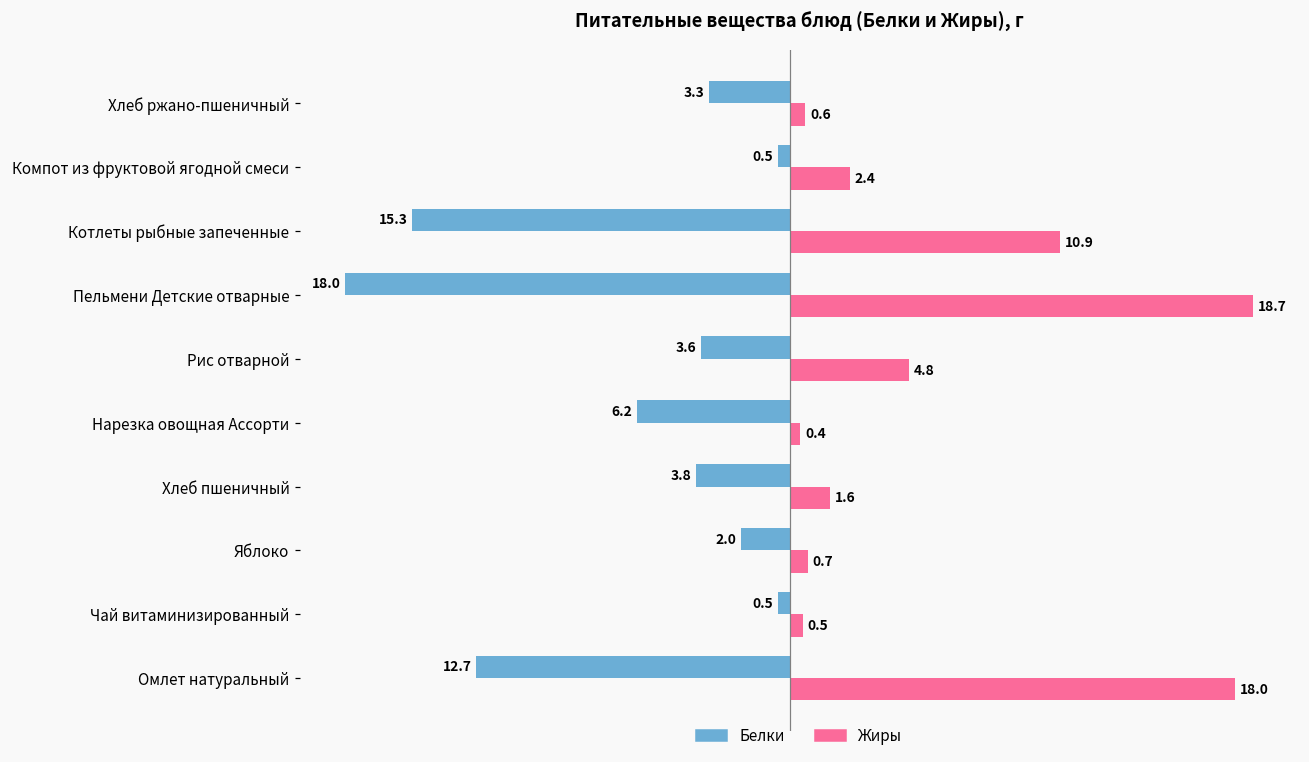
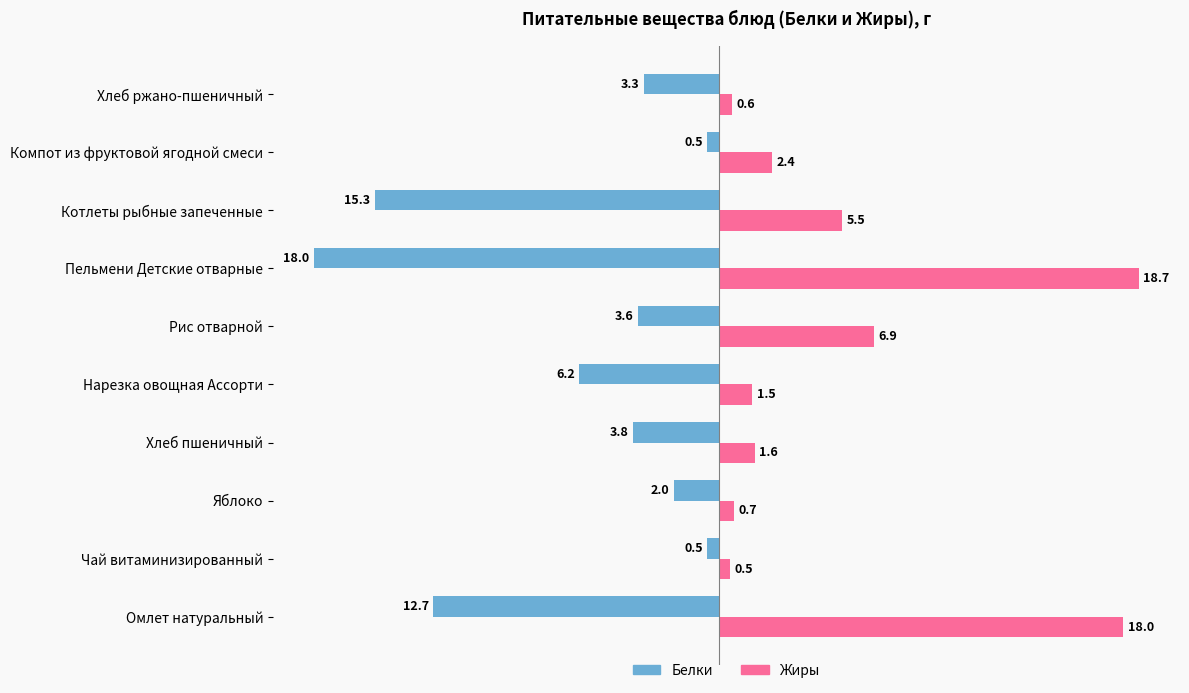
Жиры, Котлеты рыбные запеченные: 10.9 -> 5.5
Жиры, Рис отварной: 4.8 -> 6.9
Жиры, Нарезка овощная Ассорти: 0.4 -> 1.5
